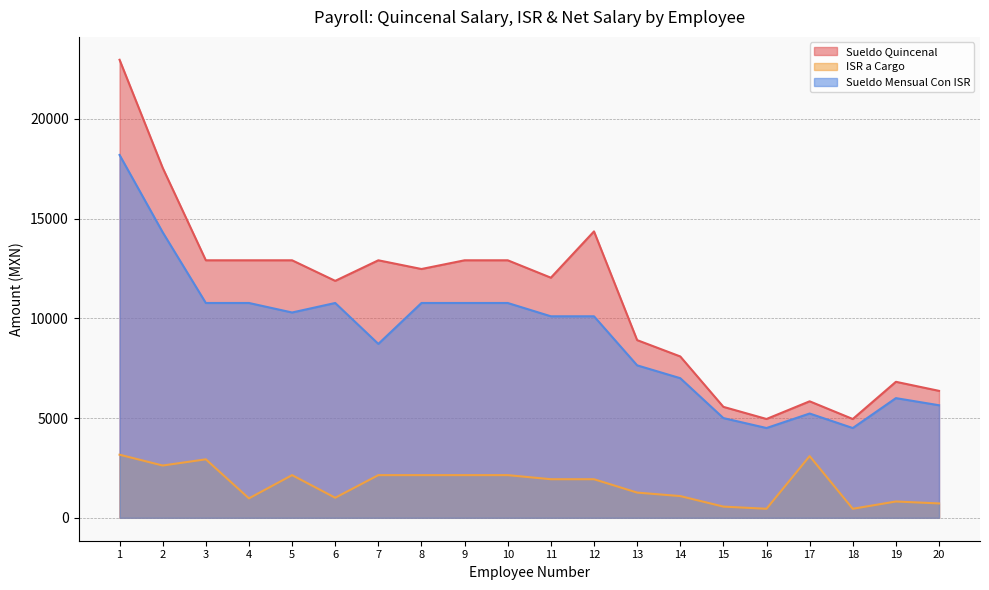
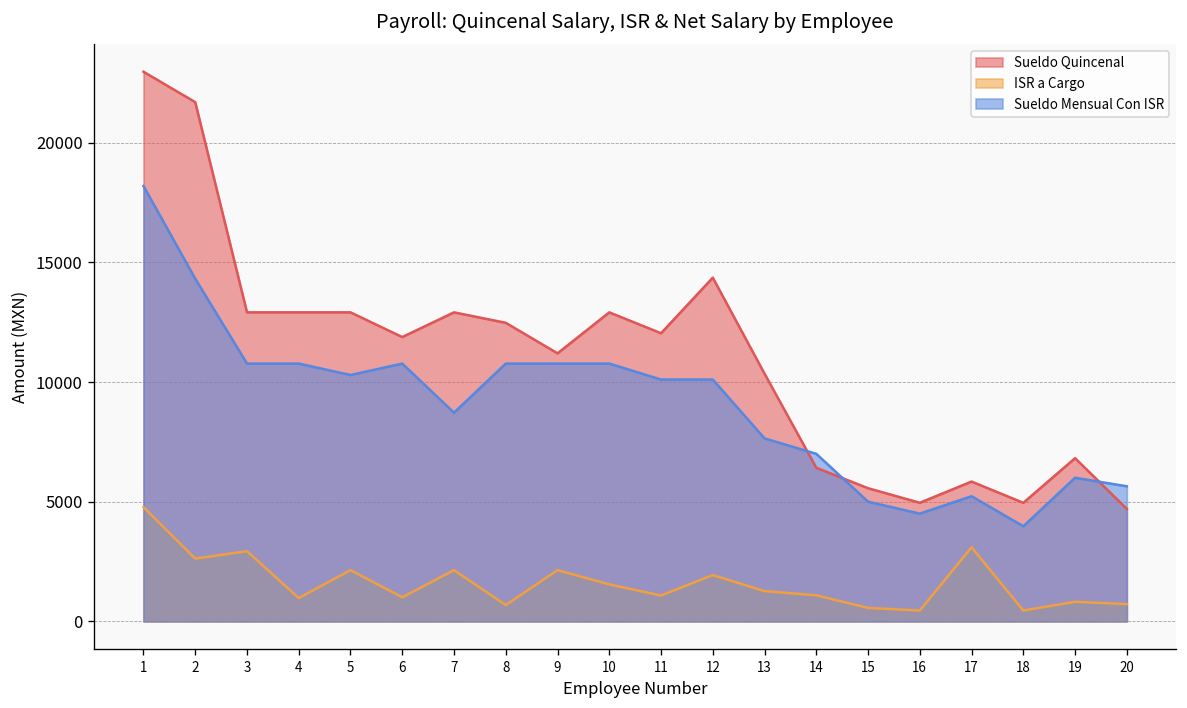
ISR a Cargo, 1: 3200 -> 4800
Sueldo Quincenal, 2: 17500 -> 21700
ISR a Cargo, 8: 2100 -> 700
Sueldo Quincenal, 9: 12900 -> 11200
ISR a Cargo, 10: 2100 -> 1500
ISR a Cargo, 11: 1900 -> 1100
Sueldo Quincenal, 13: 8900 -> 10300
Sueldo Quincenal, 14: 8100 -> 6400
Sueldo Mensual Con ISR, 18: 4500 -> 4000
Sueldo Quincenal, 20: 6400 -> 4700
